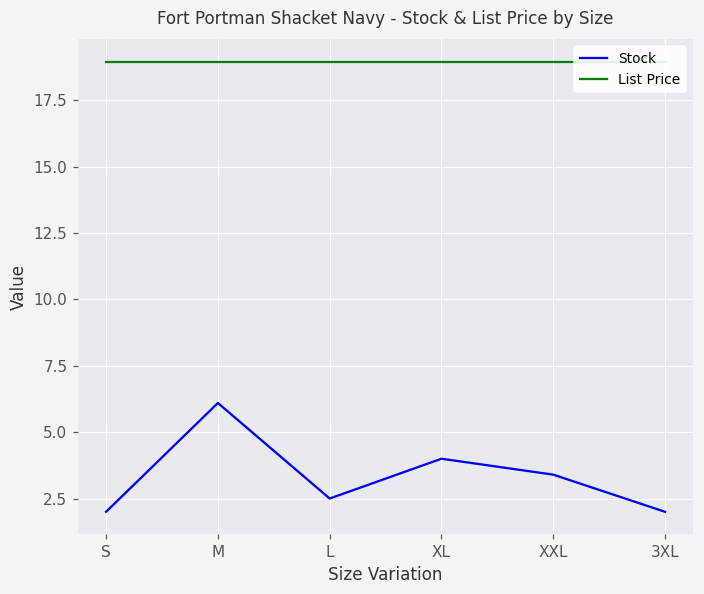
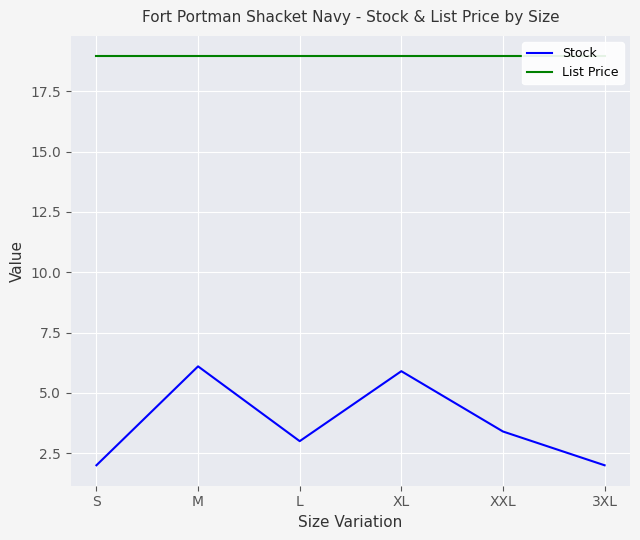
Stock, L: 2.5 -> 3.0
Stock, XL: 4.0 -> 5.9
